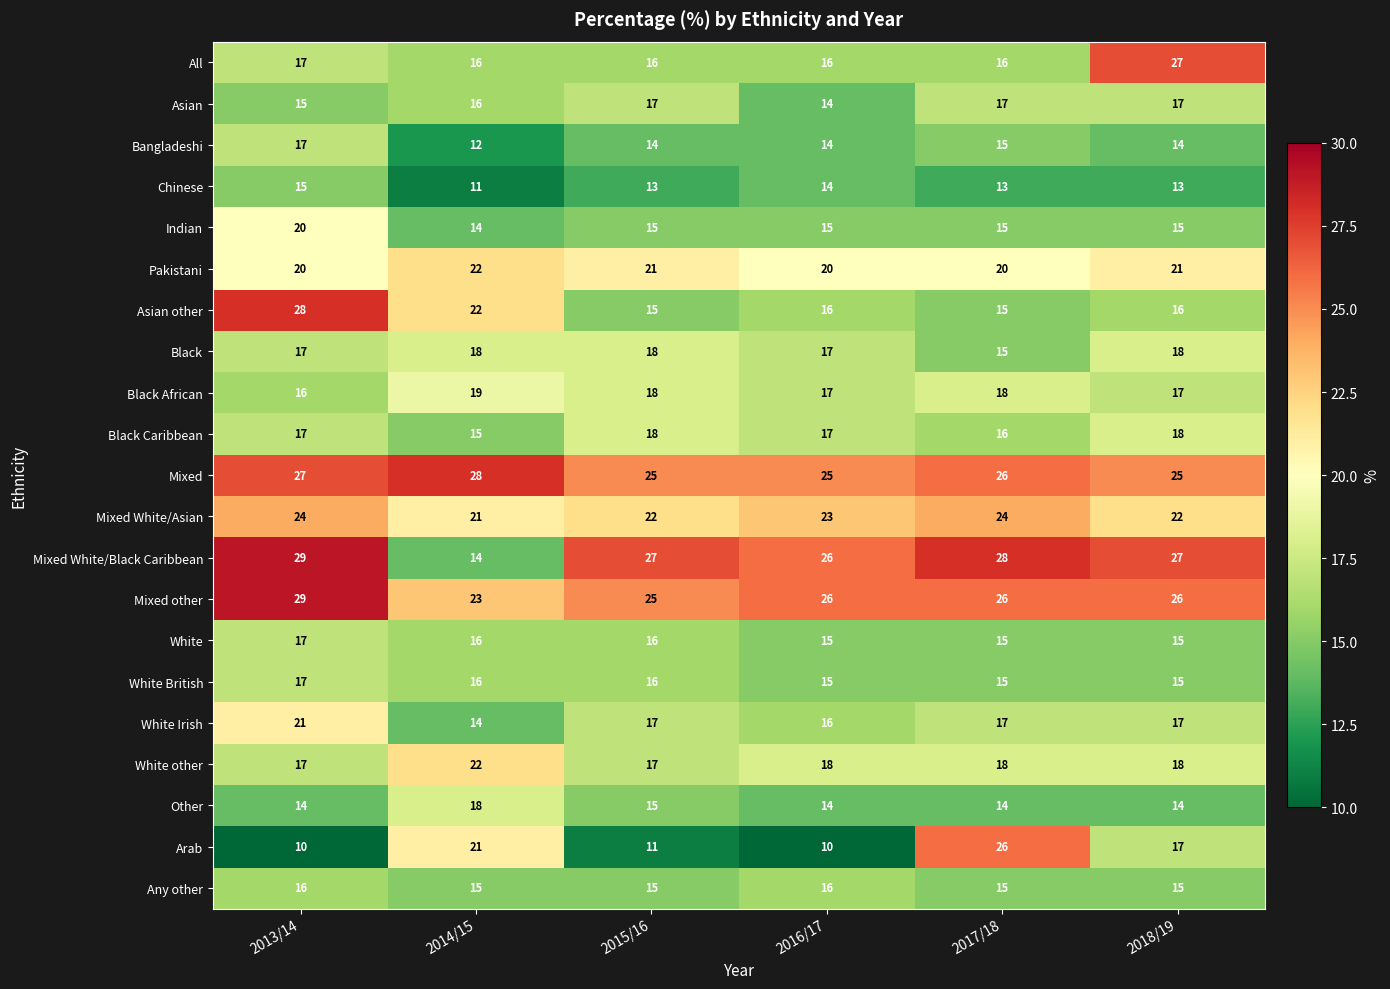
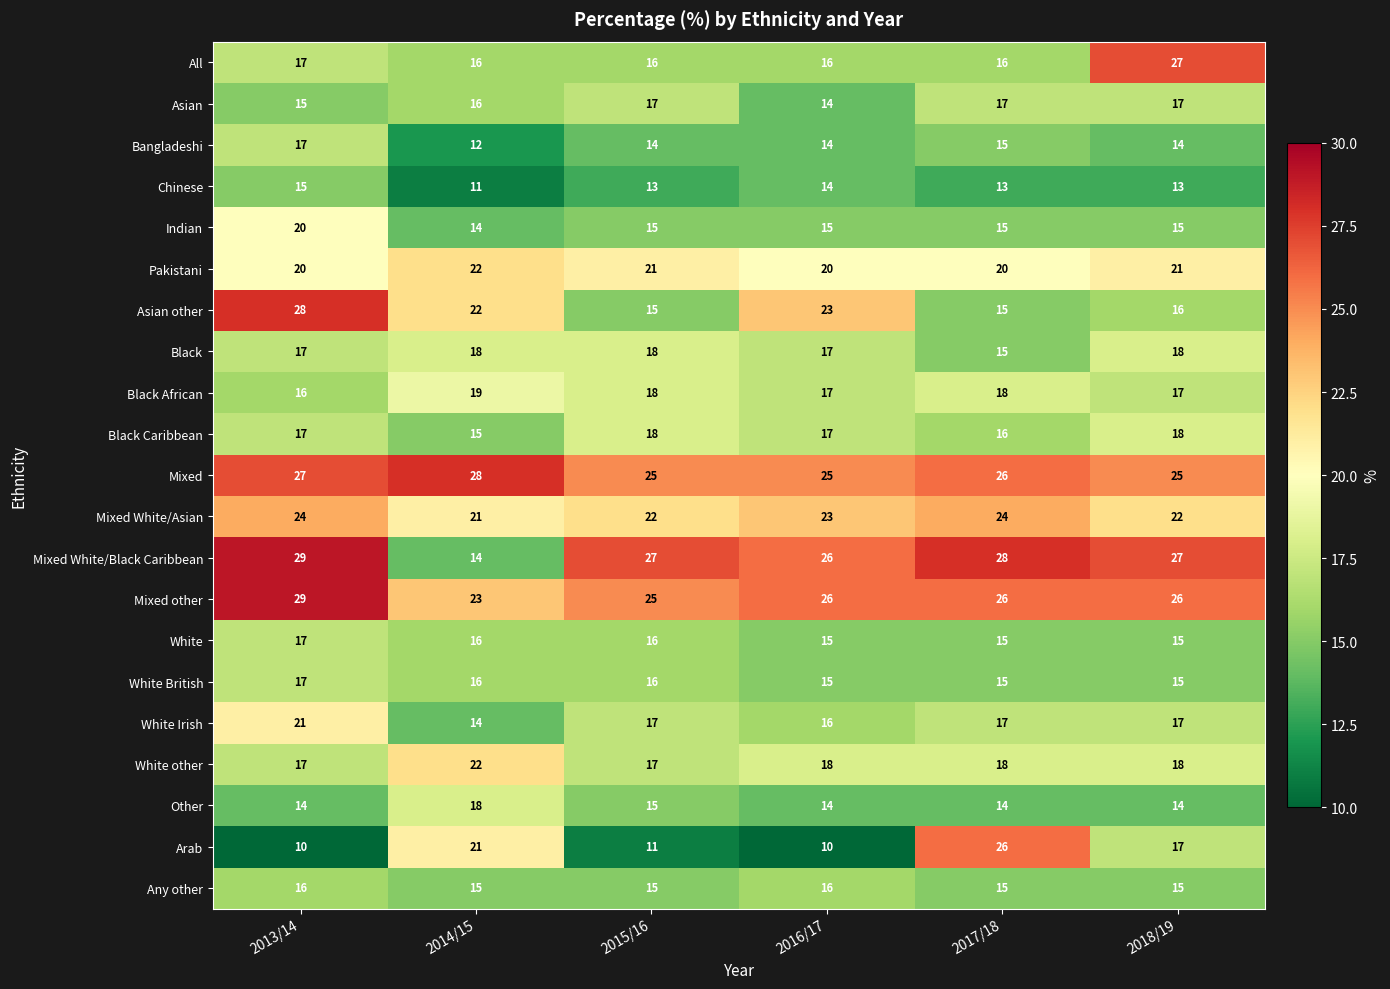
Asian other, 2016/17: 16 -> 23
